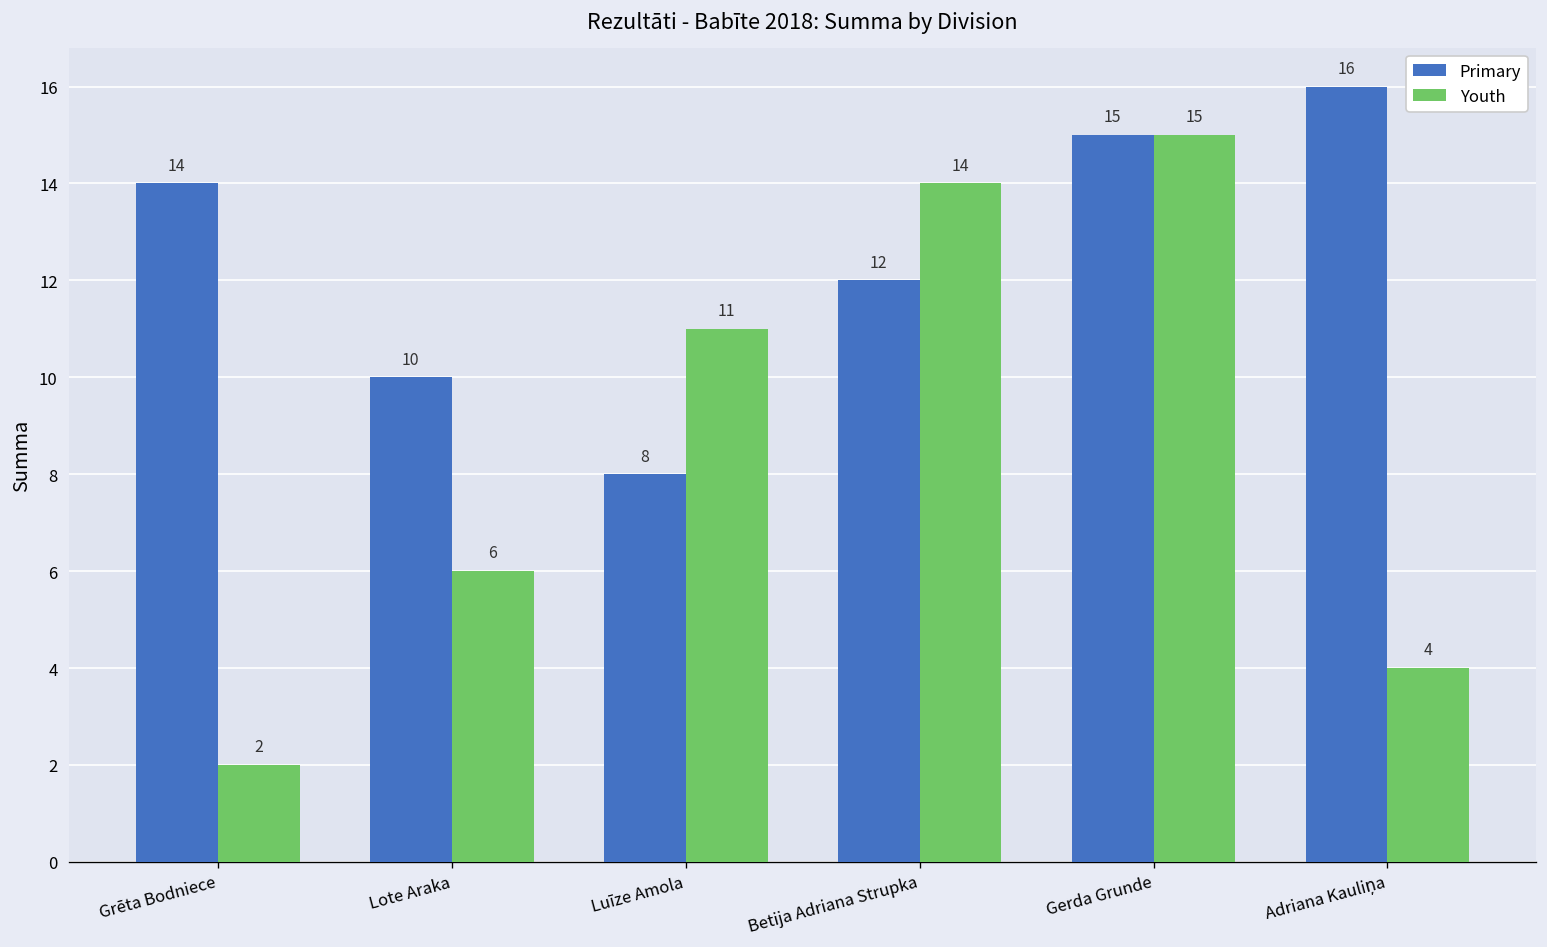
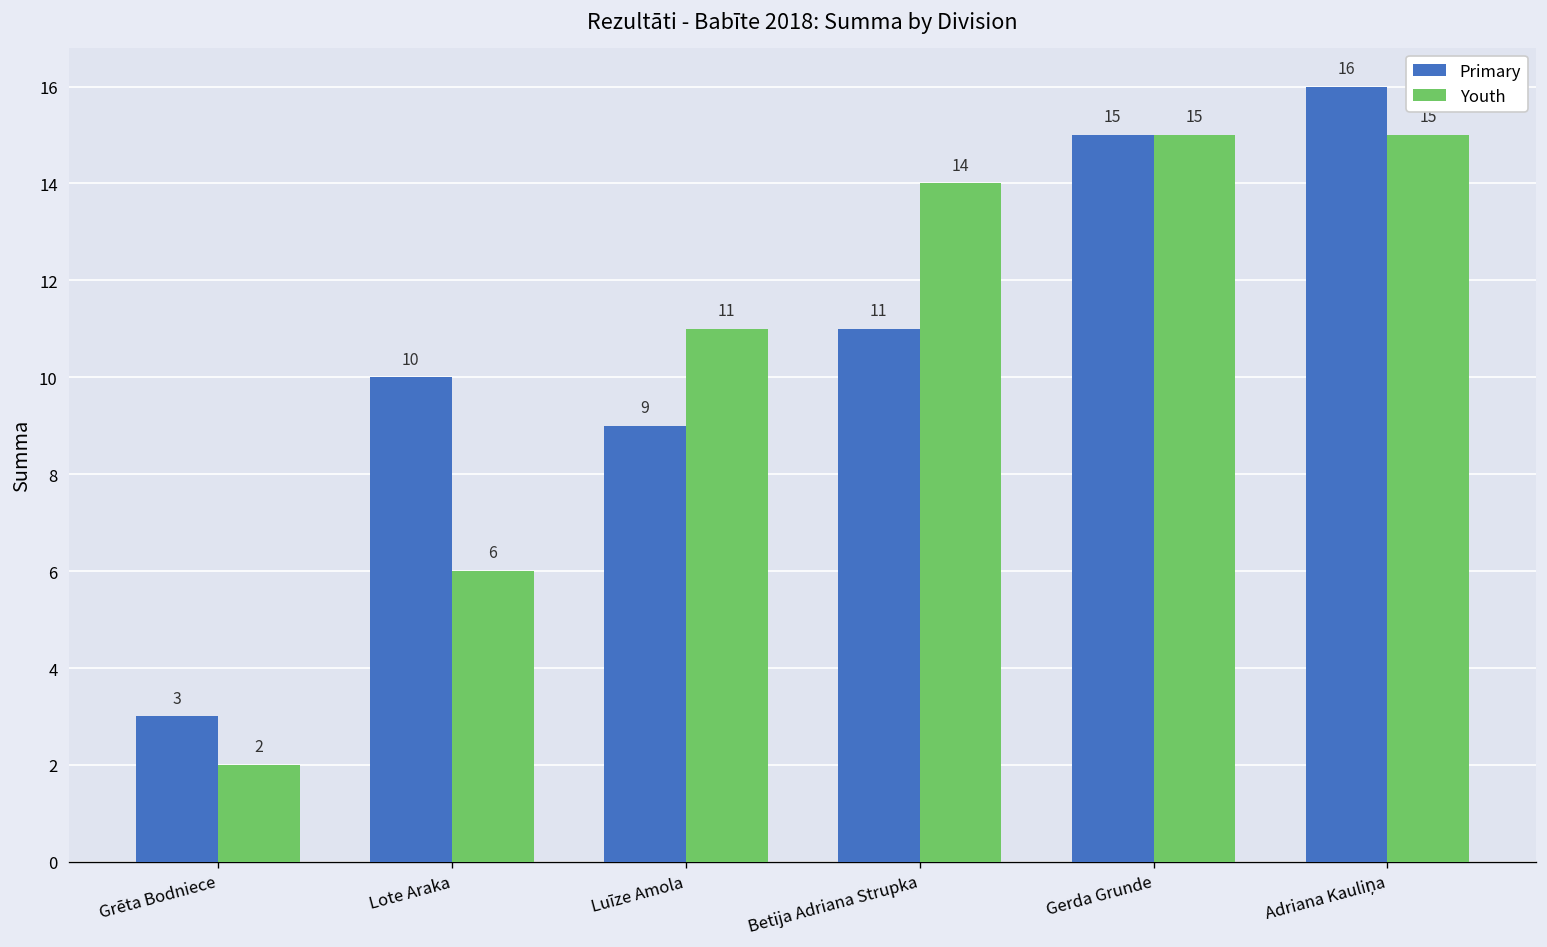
Primary, Grēta Bodniece: 14 -> 3
Primary, Luīze Amola: 8 -> 9
Primary, Betija Adriana Strupka: 12 -> 11
Youth, Adriana Kauliņa: 4 -> 15
